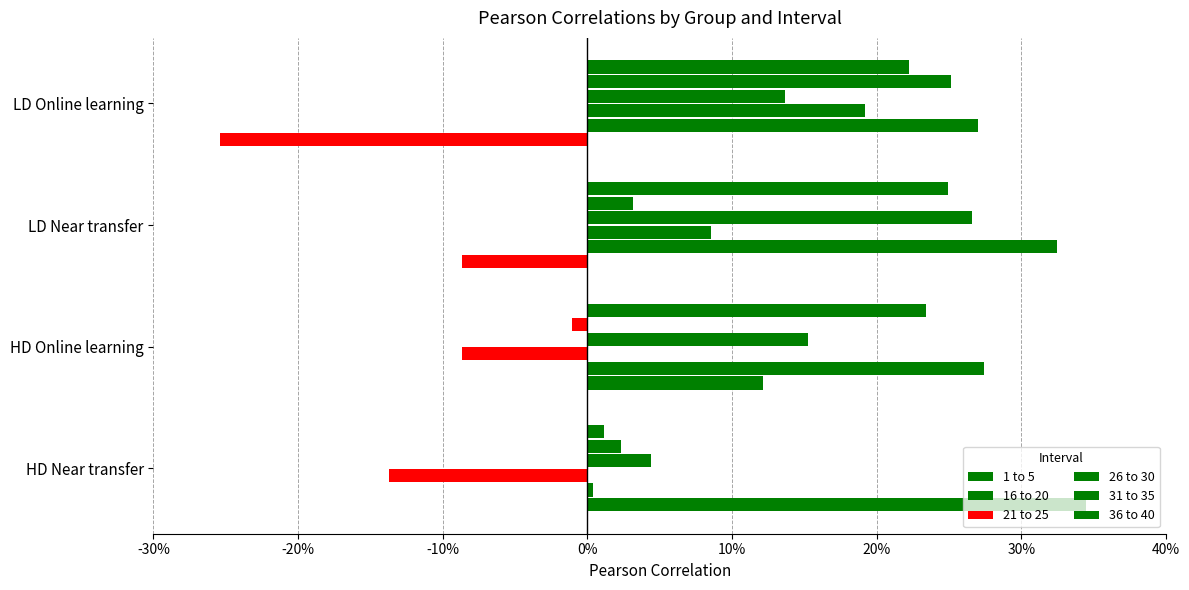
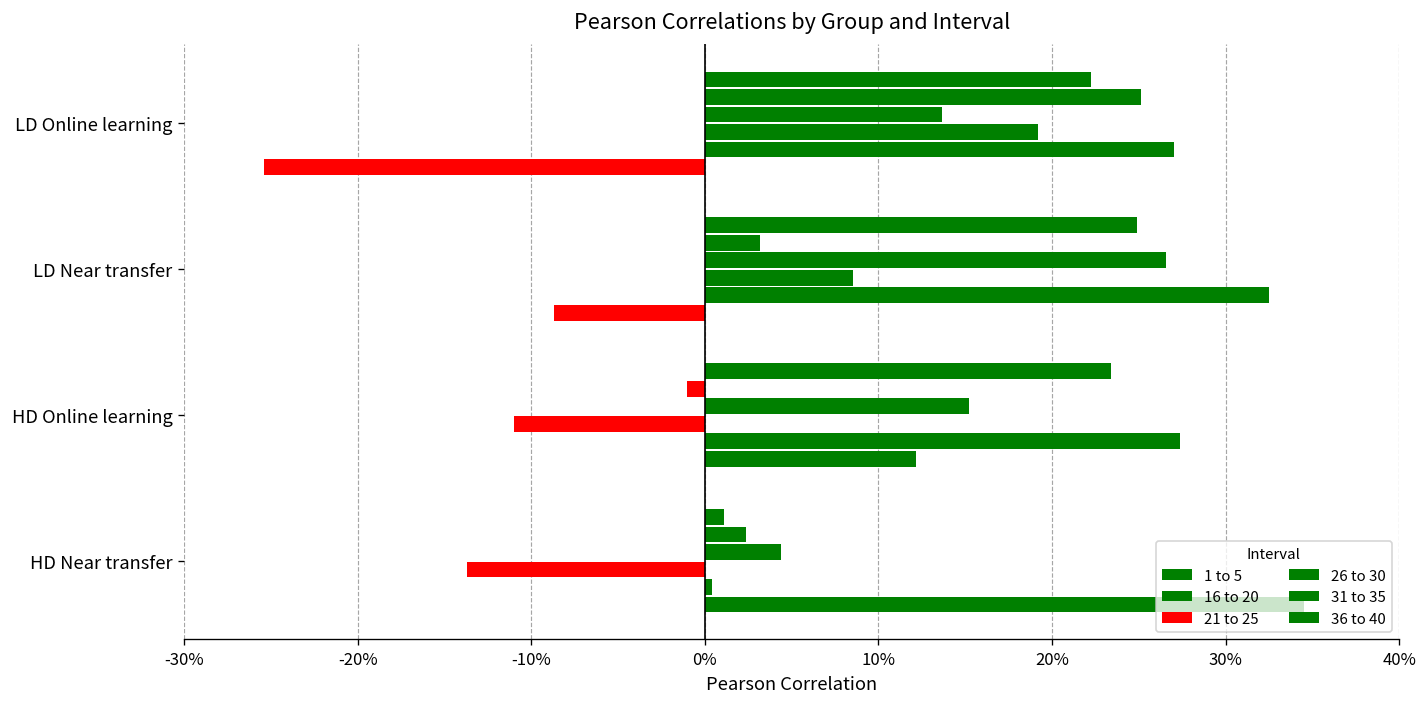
21 to 25, HD Online learning: -8.7% -> -11.0%
